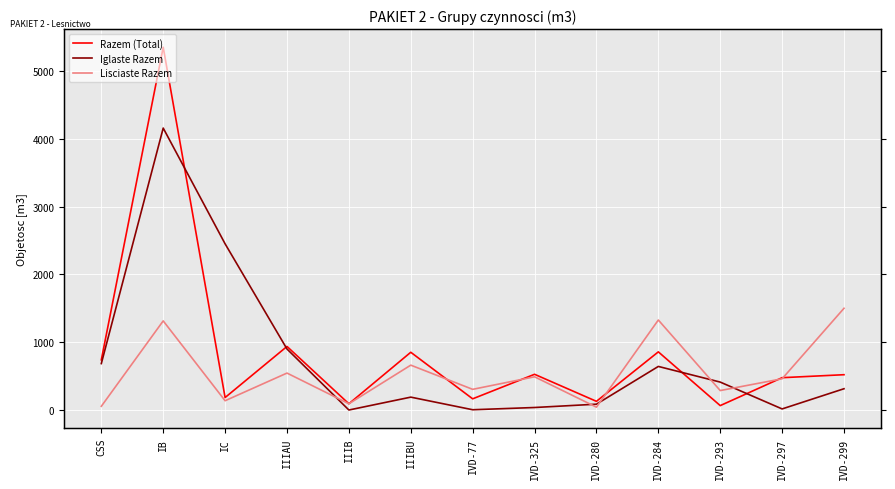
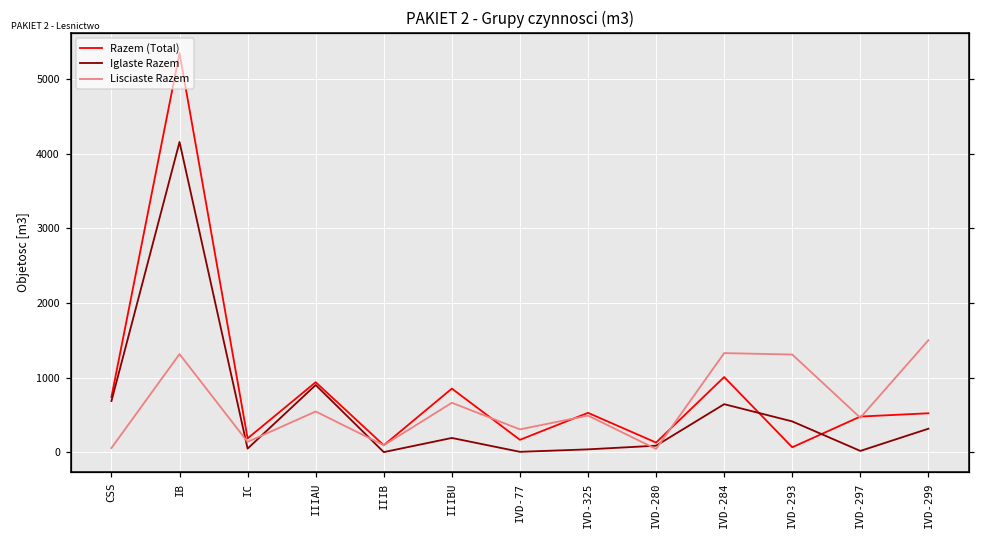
Iglaste Razem, IC: 2500 -> 0
Razem (Total), IVD-284: 900 -> 1000
Lisciaste Razem, IVD-293: 300 -> 1300
